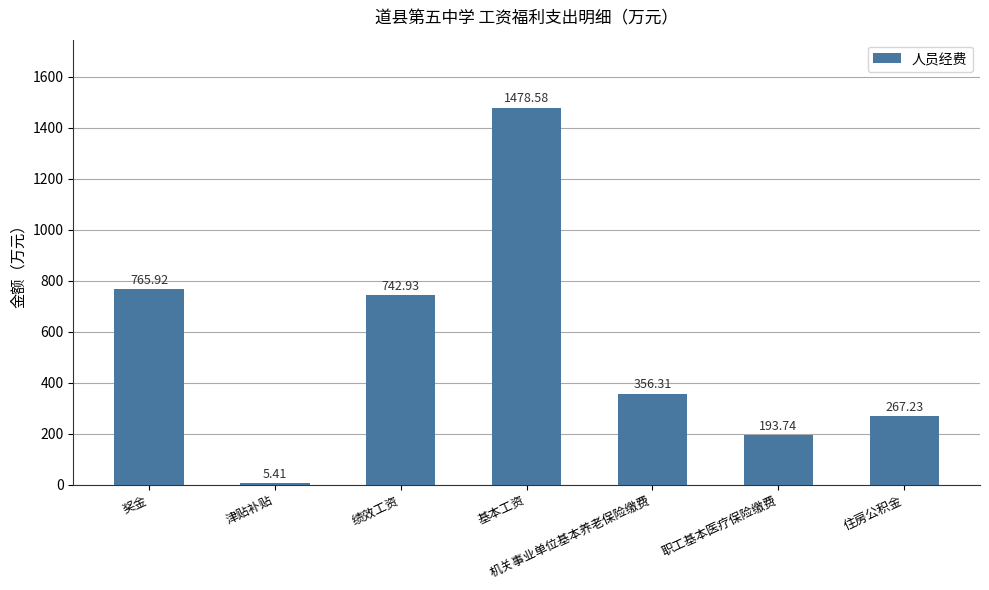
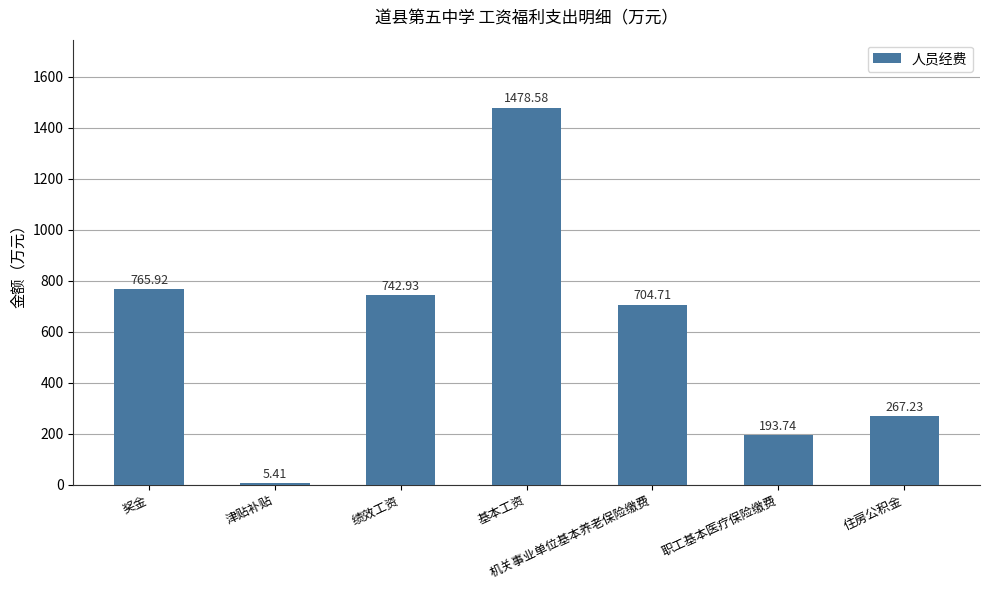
机关事业单位基本养老保险缴费: 356.31 -> 704.71
